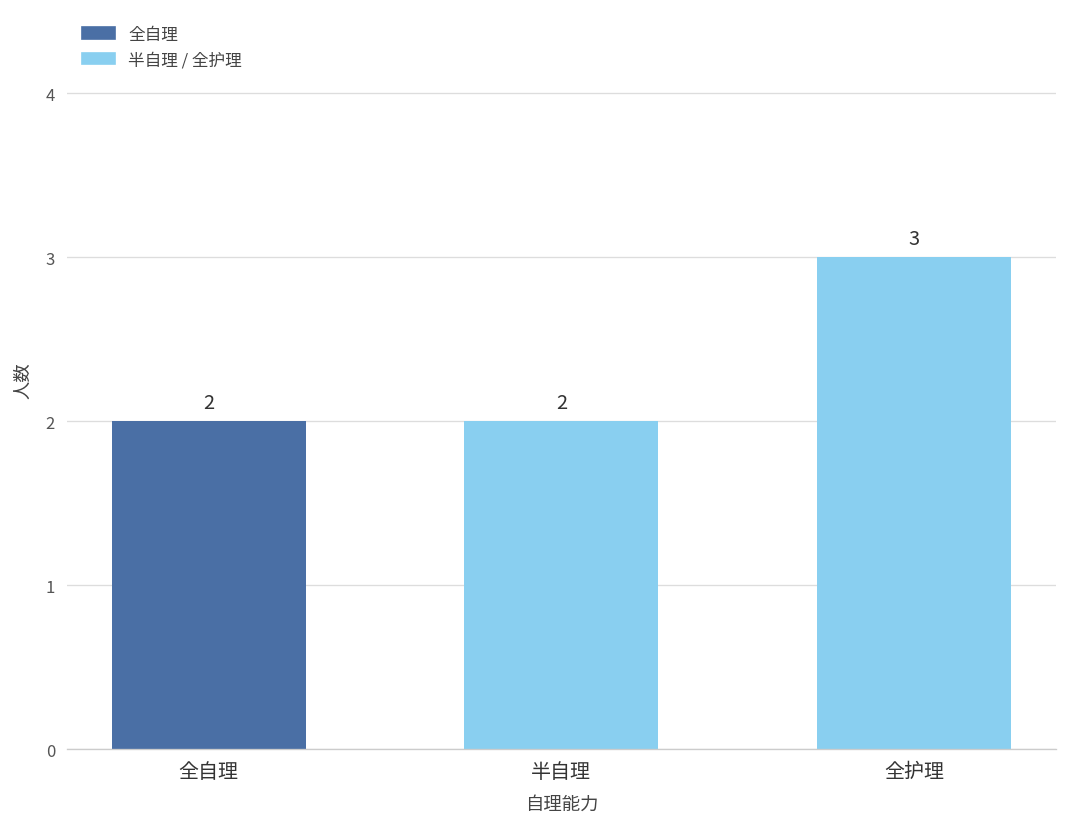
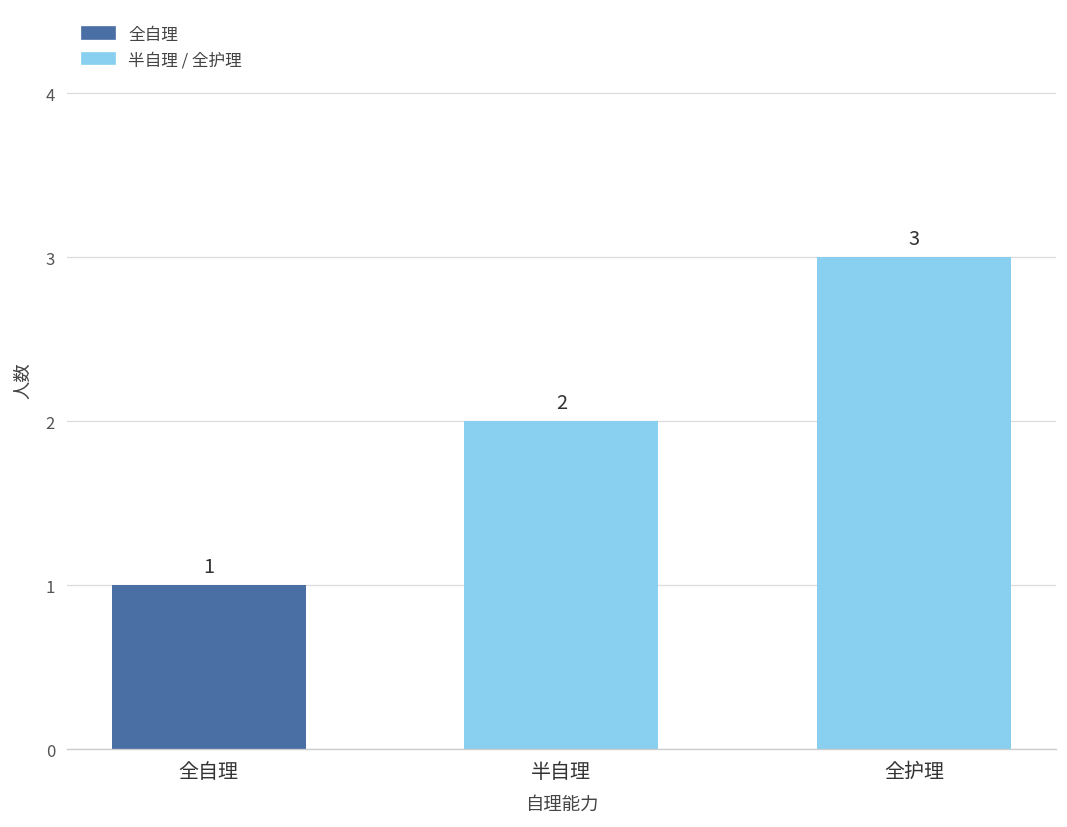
全自理: 2 -> 1
